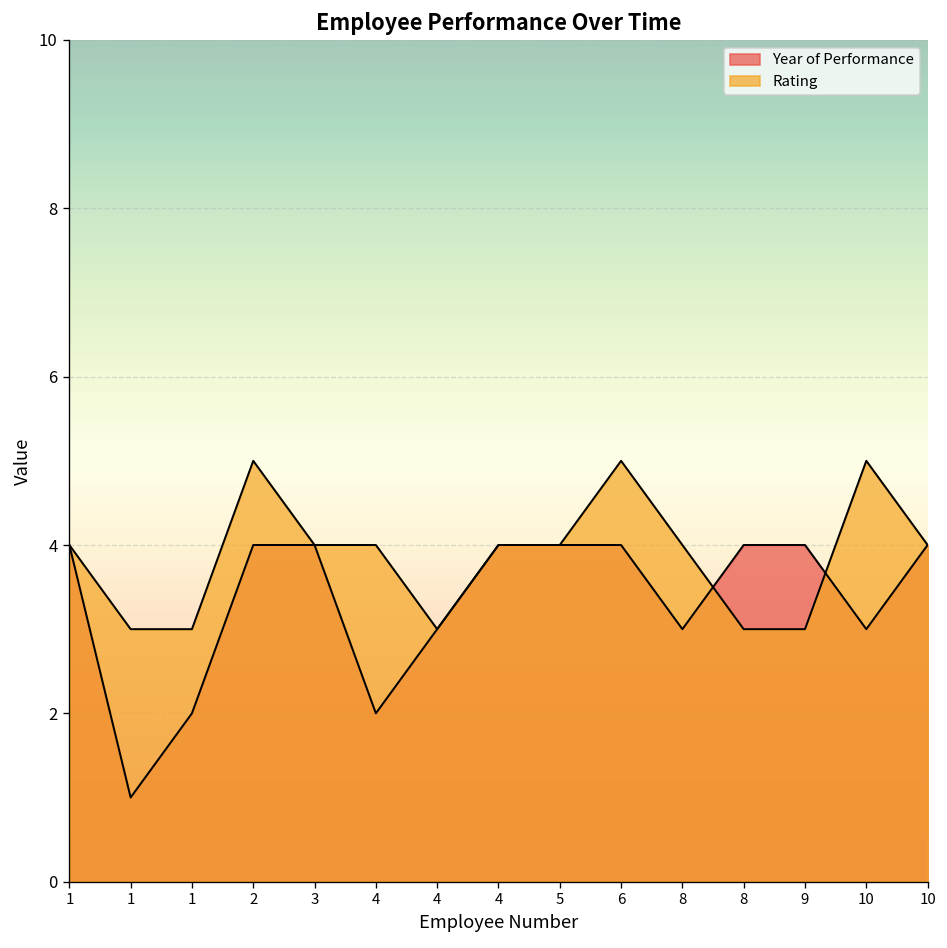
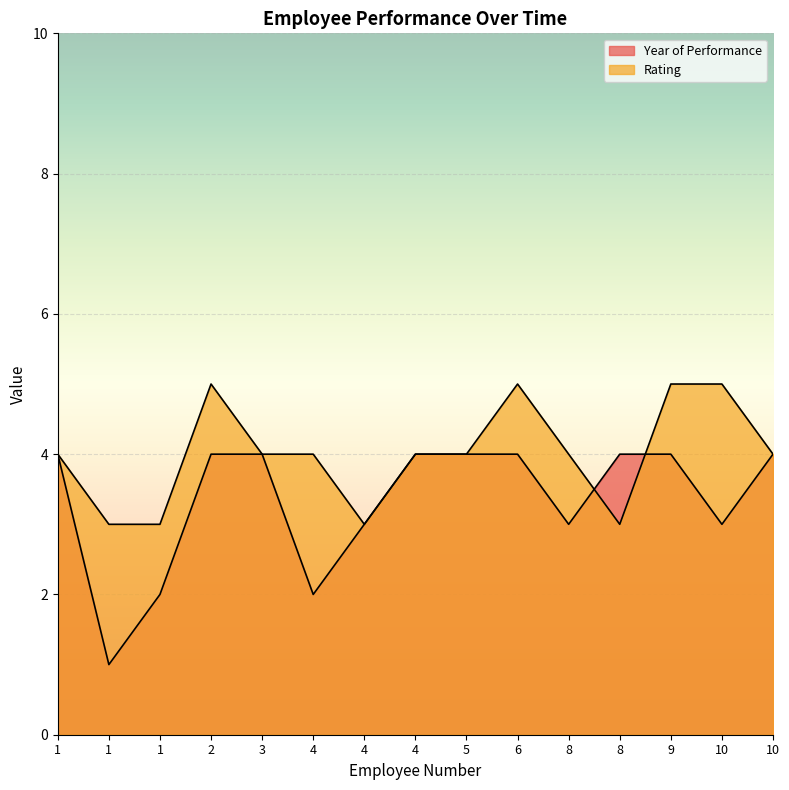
Rating, 9: 3 -> 5
